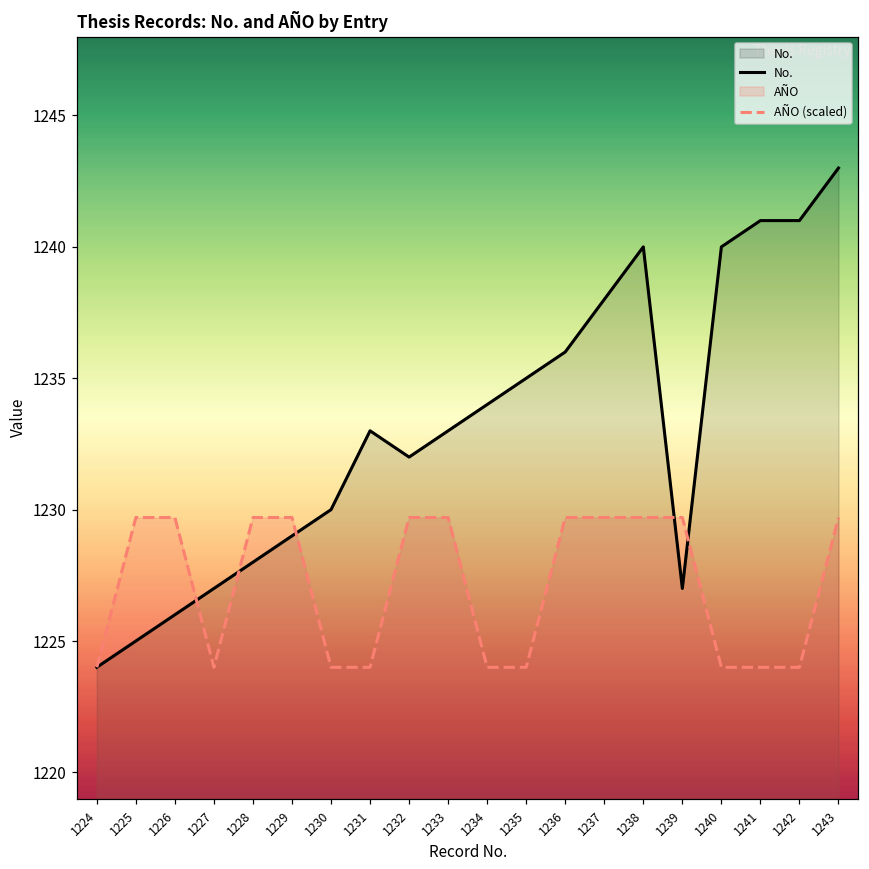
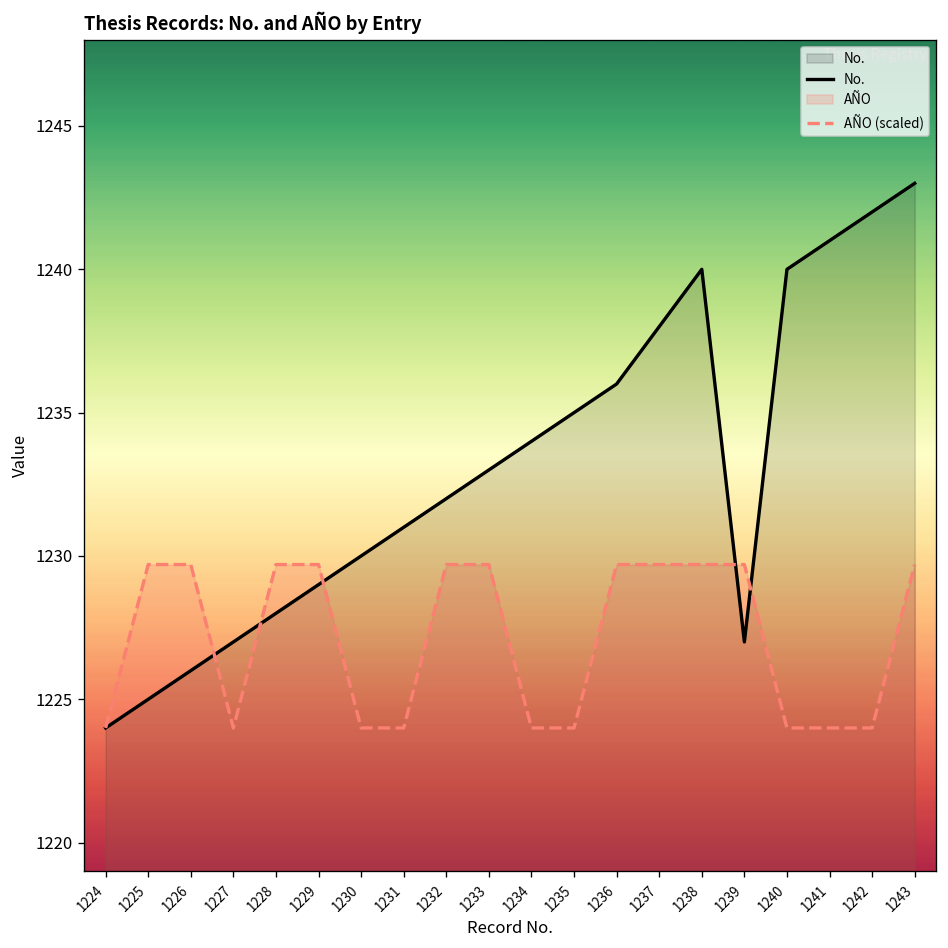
No., 1231: 1233 -> 1231
No., 1242: 1241 -> 1242
